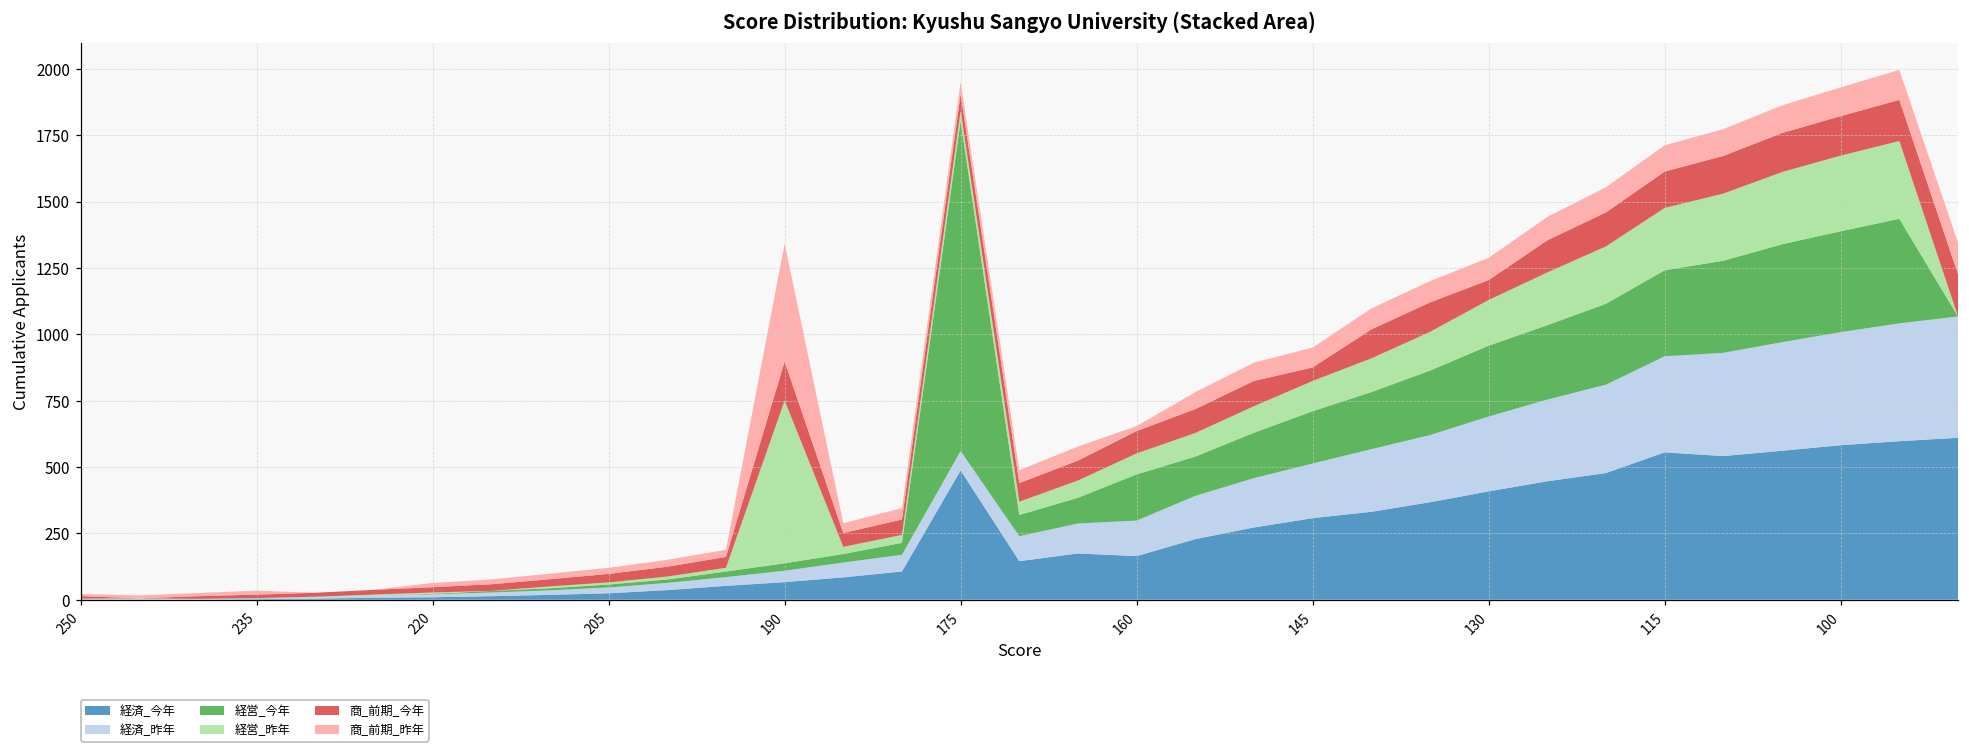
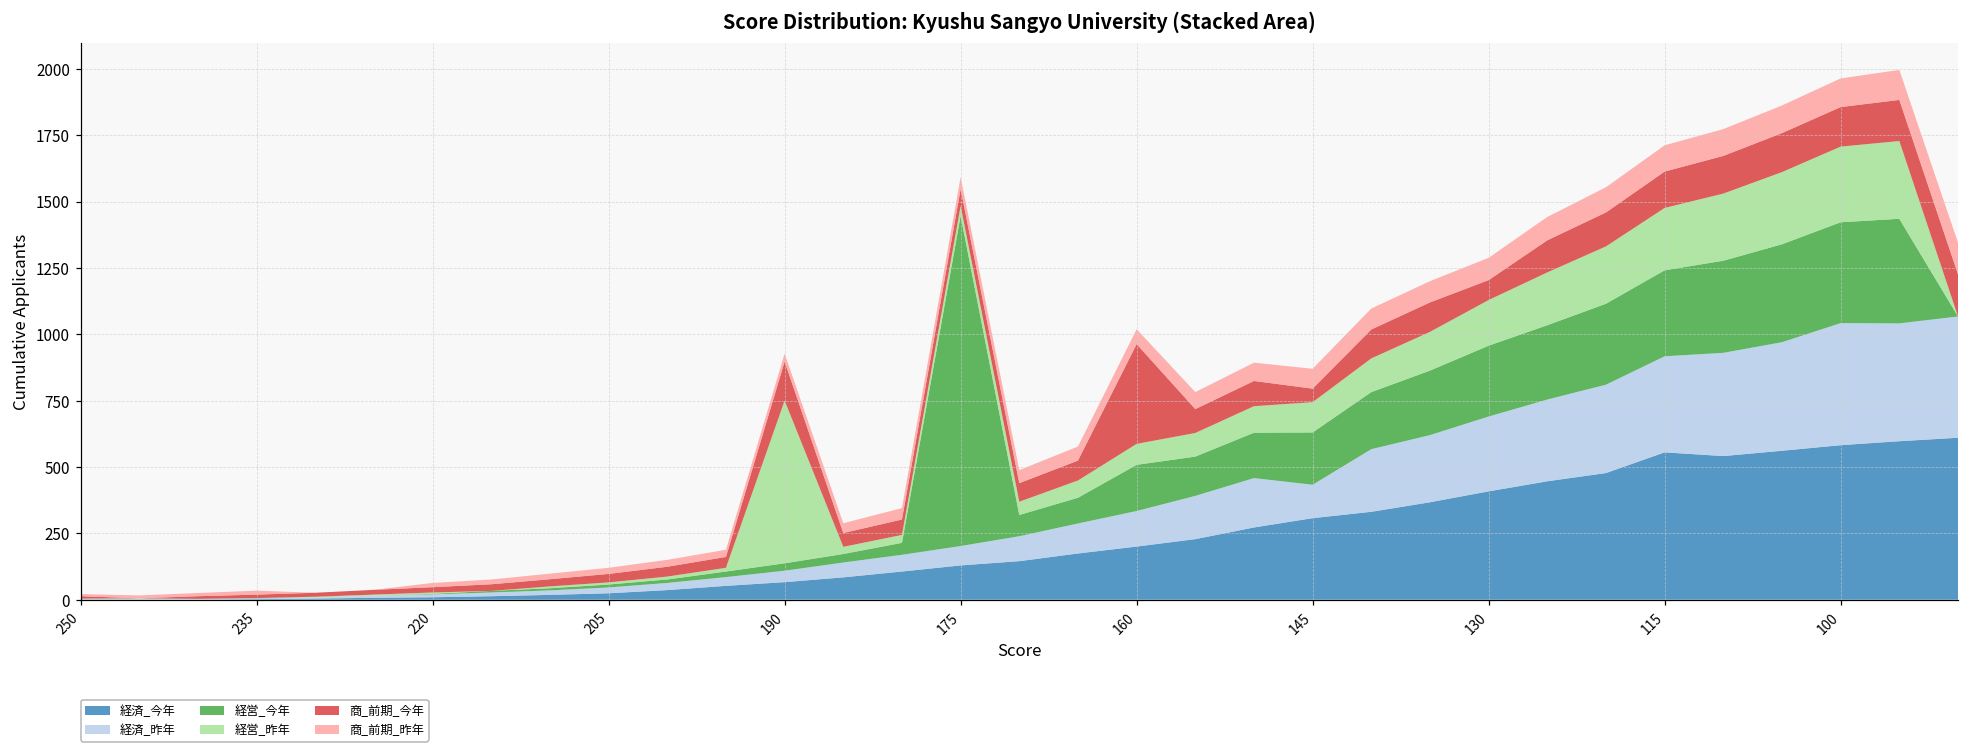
商_前期_昨年, 190: 440 -> 30
経済_今年, 175: 490 -> 130
経済_今年, 160: 160 -> 200
商_前期_今年, 160: 80 -> 380
商_前期_昨年, 160: 20 -> 60
経済_昨年, 145: 210 -> 130
経済_昨年, 100: 430 -> 460
